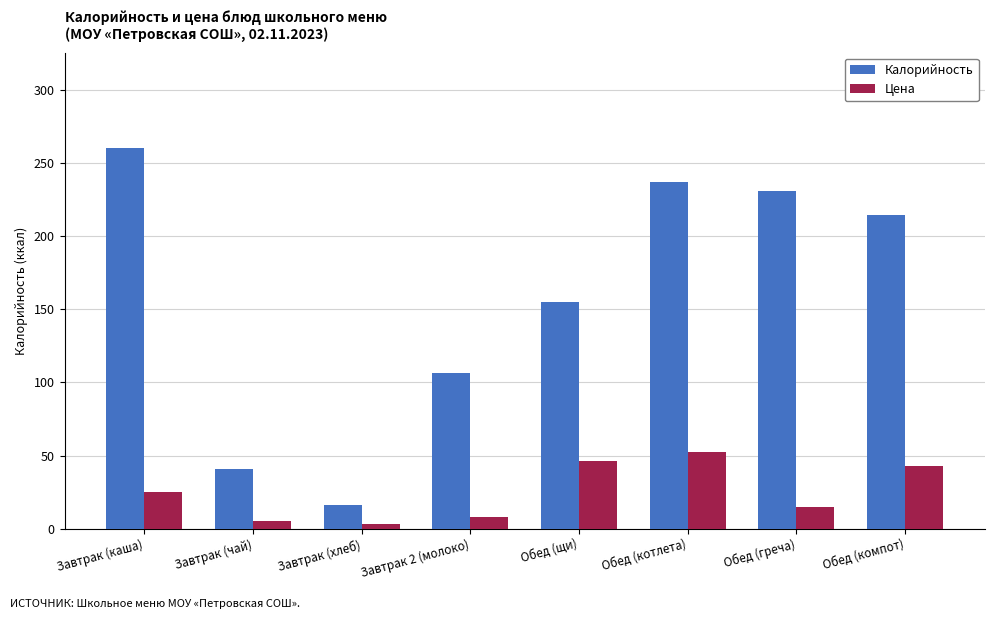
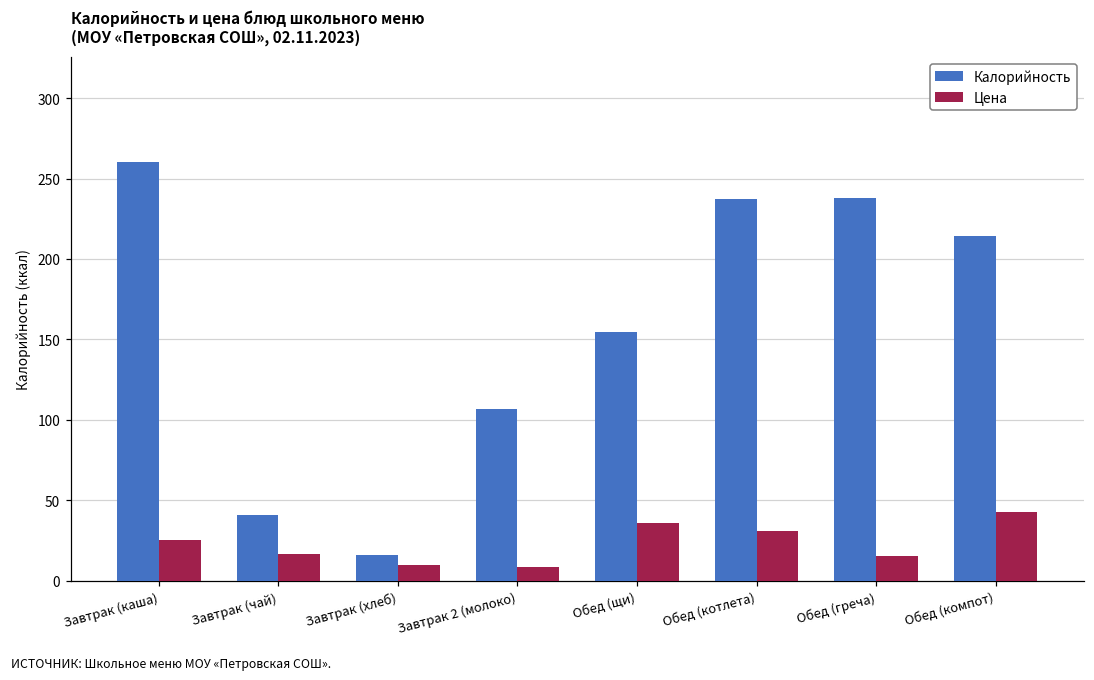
Цена, Завтрак (чай): 5 -> 17
Цена, Завтрак (хлеб): 3 -> 10
Цена, Обед (щи): 46 -> 36
Цена, Обед (котлета): 53 -> 31
Калорийность, Обед (греча): 231 -> 238
